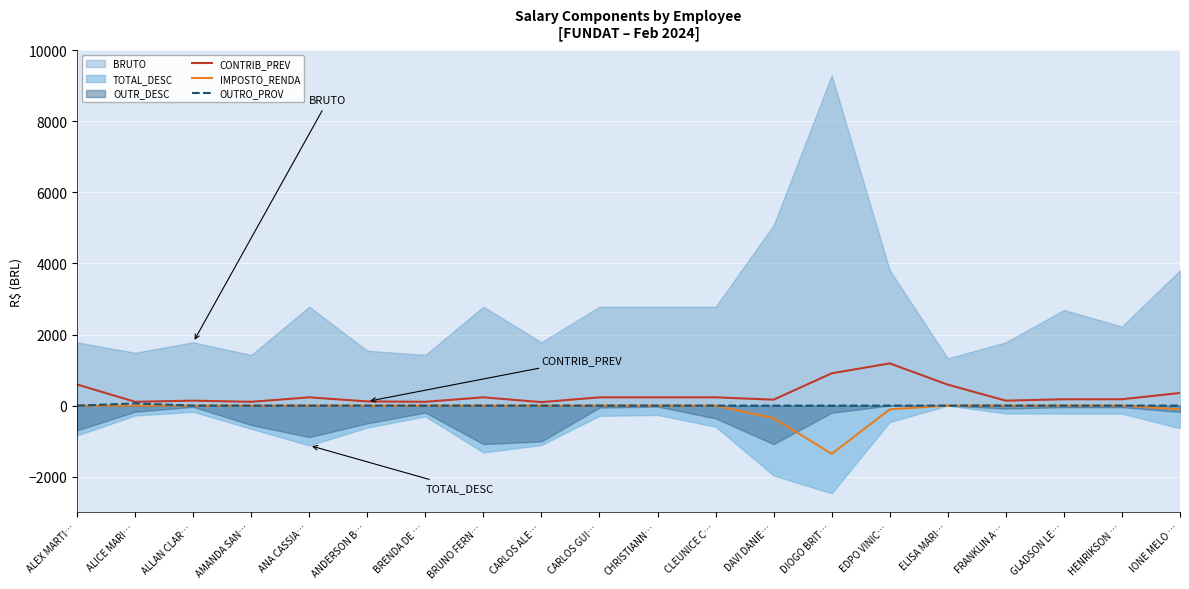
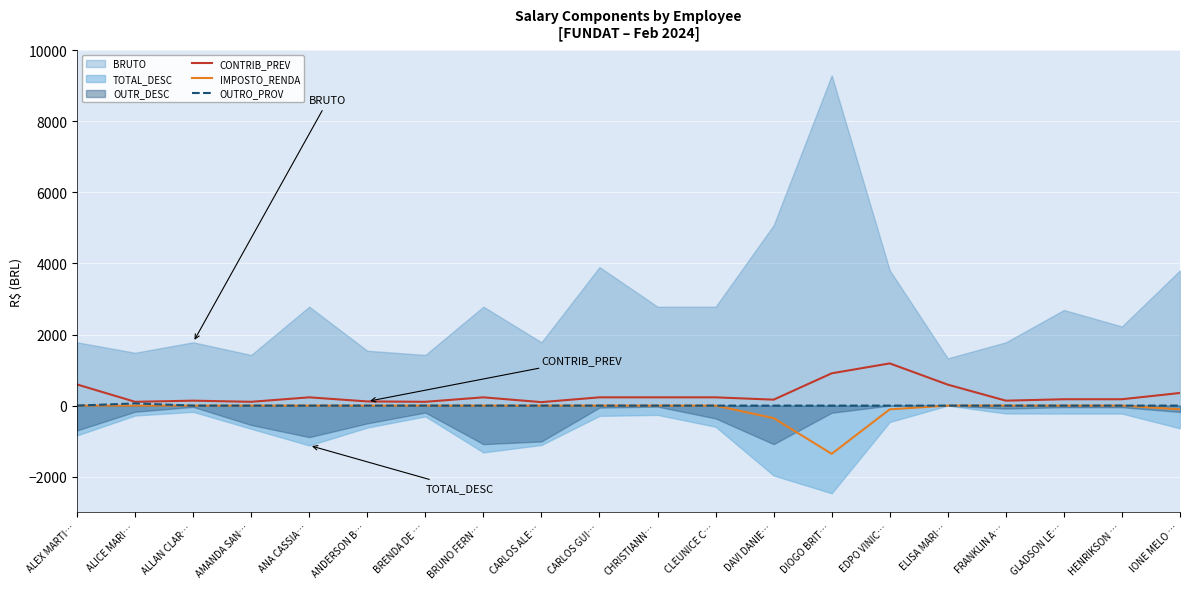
BRUTO, CARLOS GUI…: 2800 -> 3900
